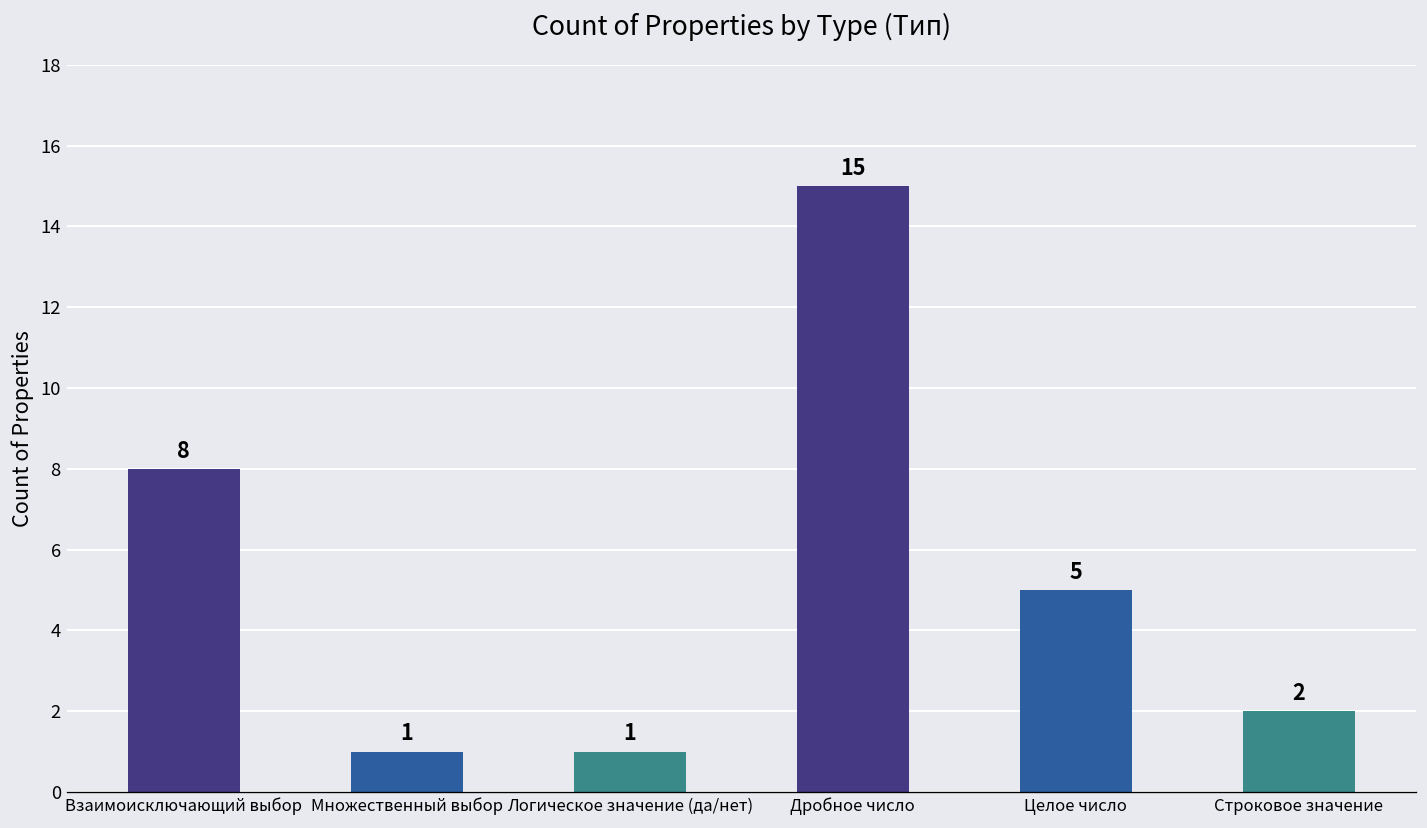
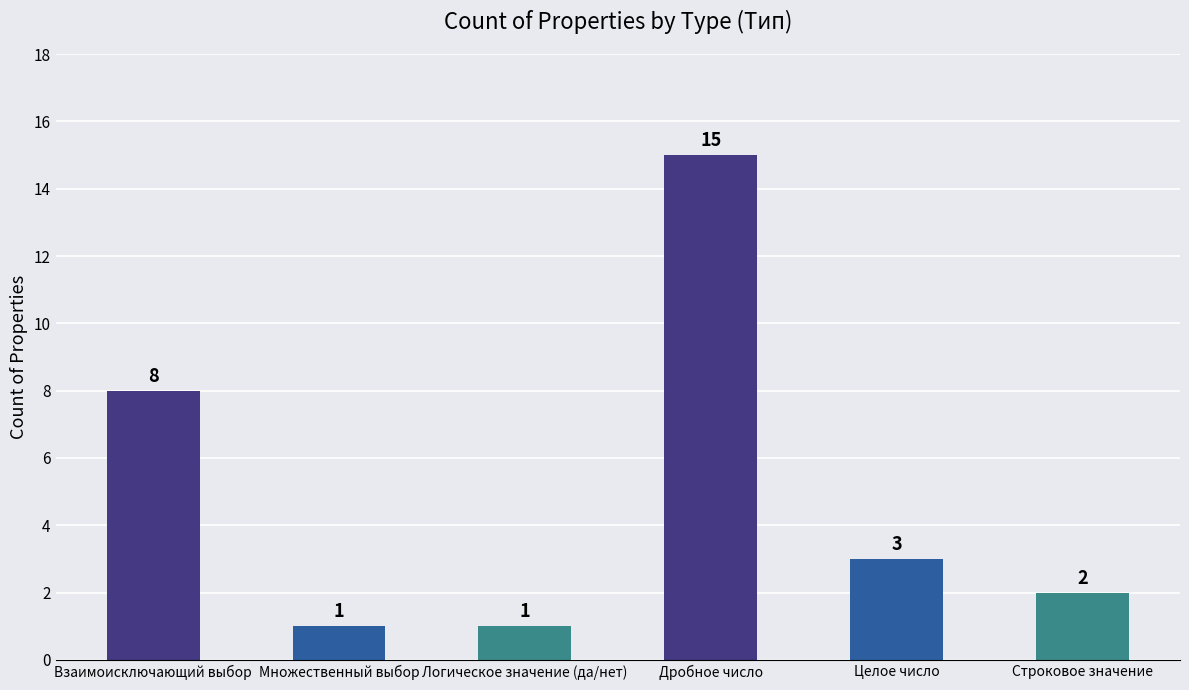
Целое число: 5 -> 3
